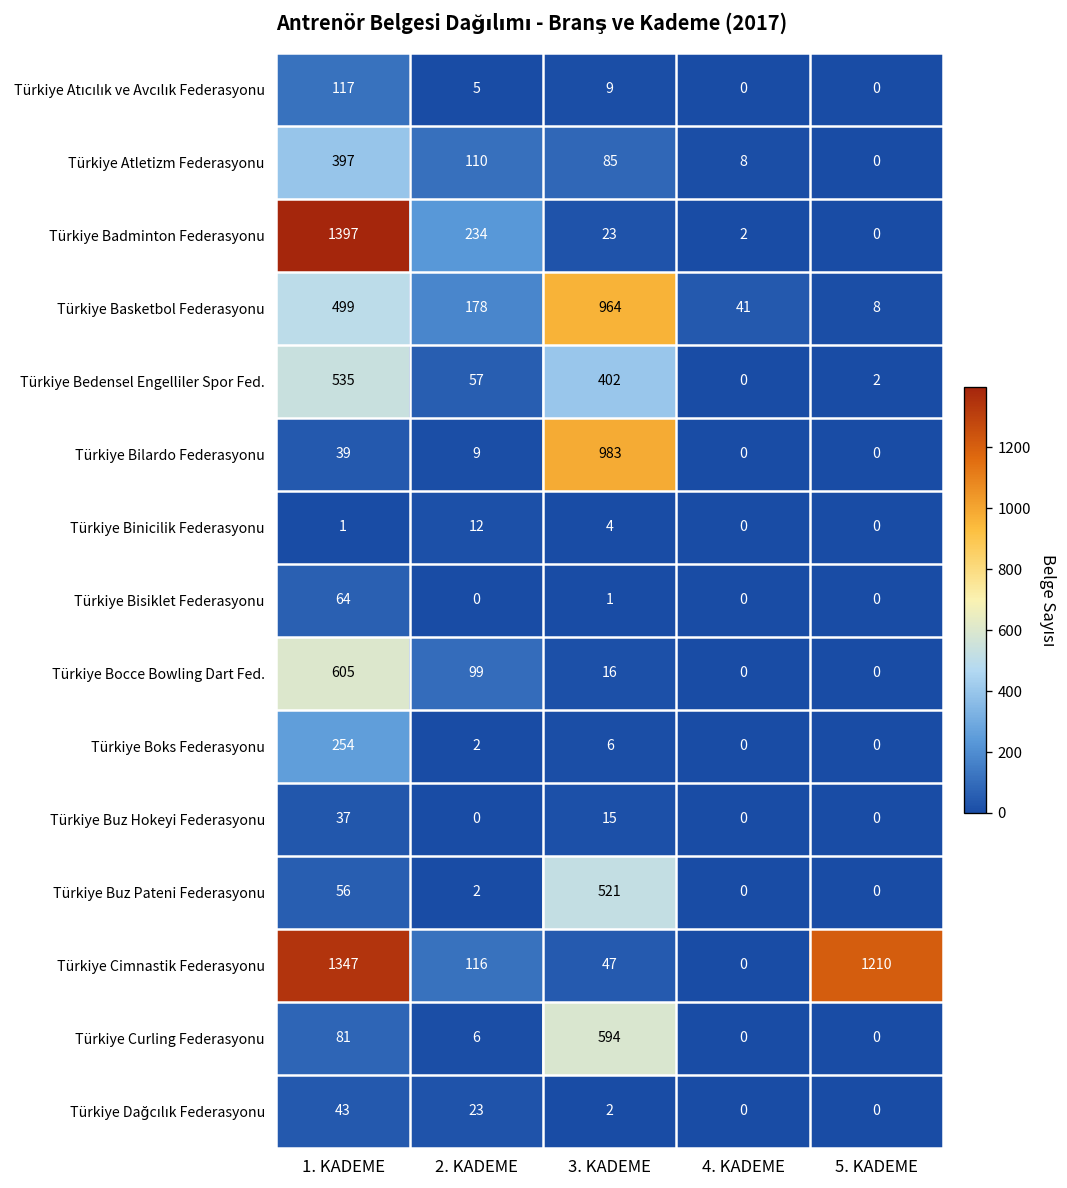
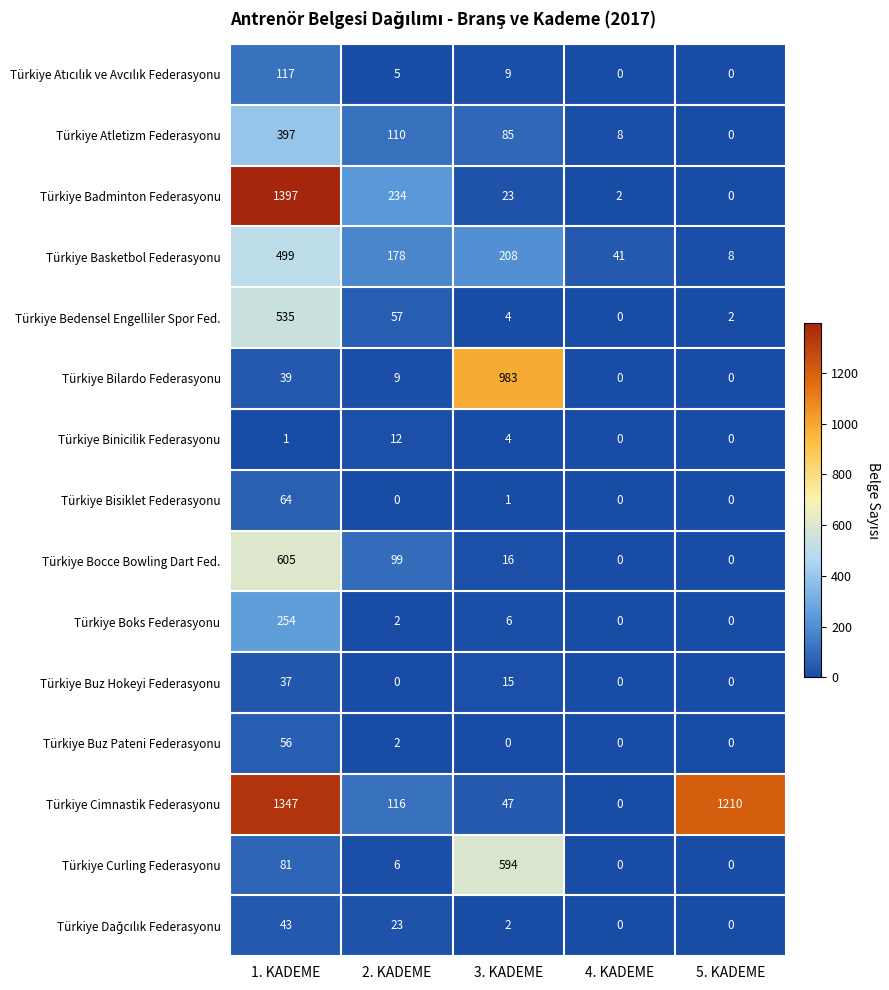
Türkiye Basketbol Federasyonu, 3. KADEME: 964 -> 208
Türkiye Bedensel Engelliler Spor Fed., 3. KADEME: 402 -> 4
Türkiye Buz Pateni Federasyonu, 3. KADEME: 521 -> 0
